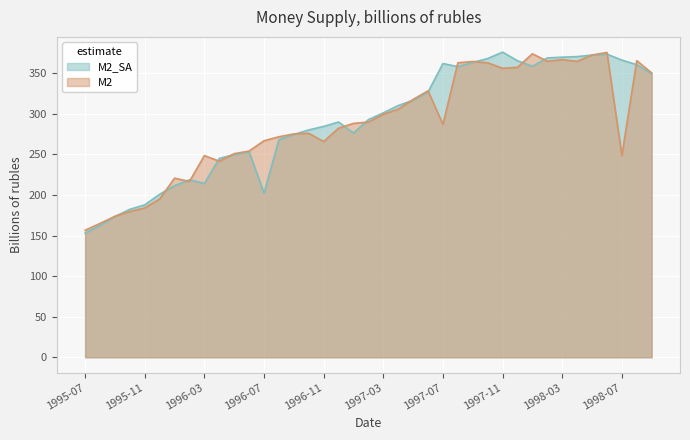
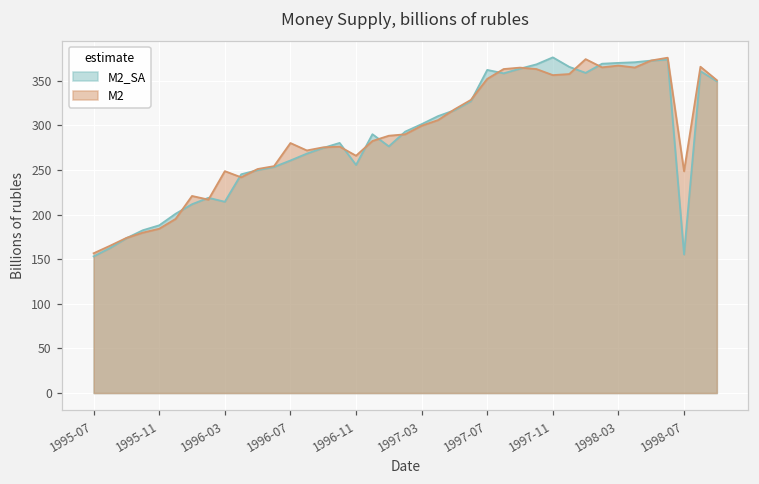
M2_SA, 1996-07: 200 -> 260
M2, 1996-07: 270 -> 280
M2_SA, 1996-11: 280 -> 260
M2, 1997-07: 290 -> 350
M2_SA, 1998-07: 370 -> 160
